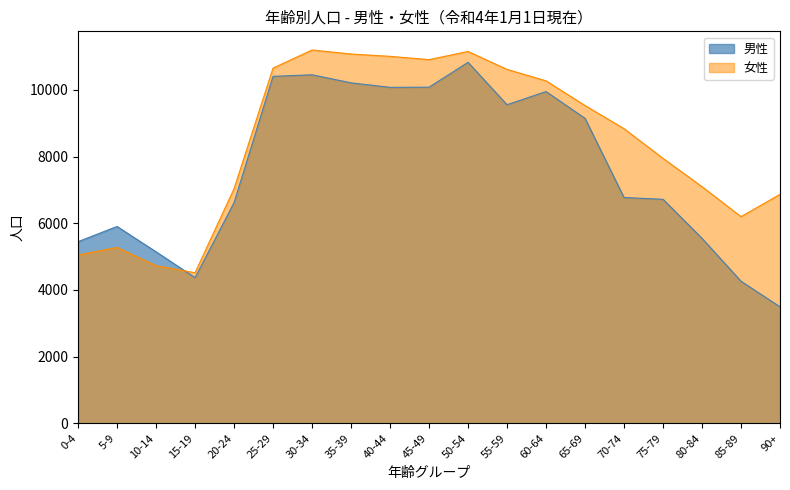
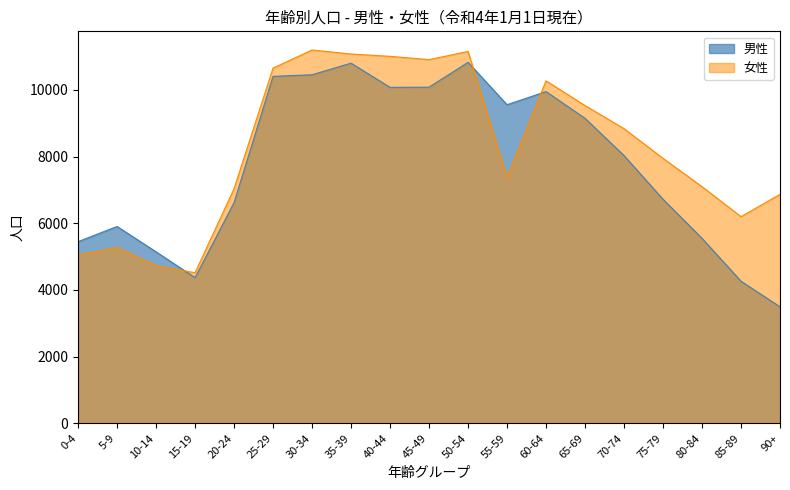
男性, 35-39: 10200 -> 10800
女性, 55-59: 10600 -> 7400
男性, 70-74: 6800 -> 8000
